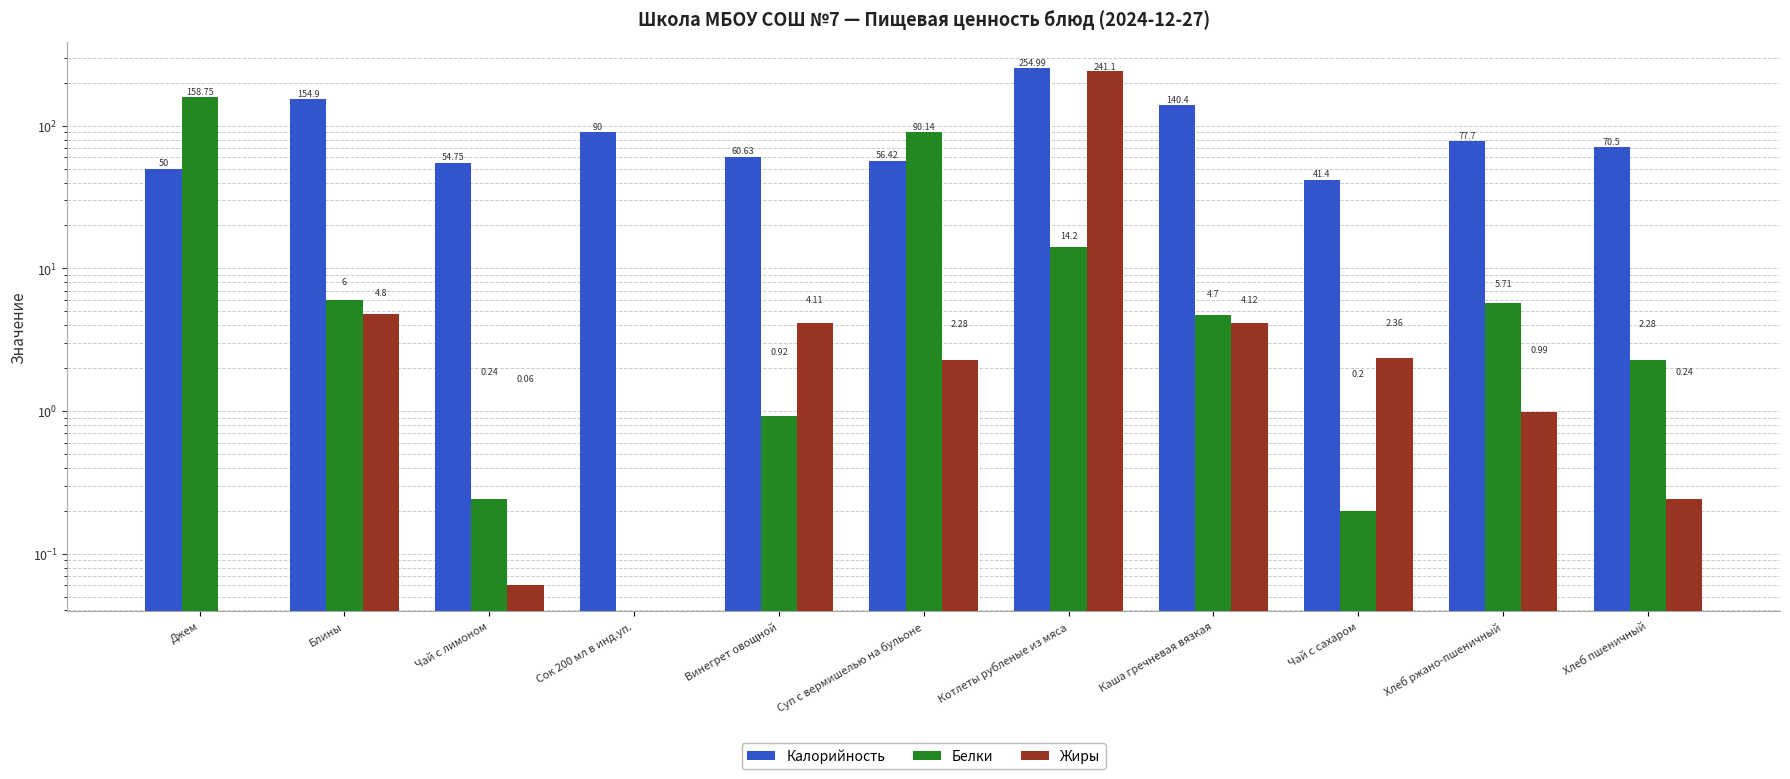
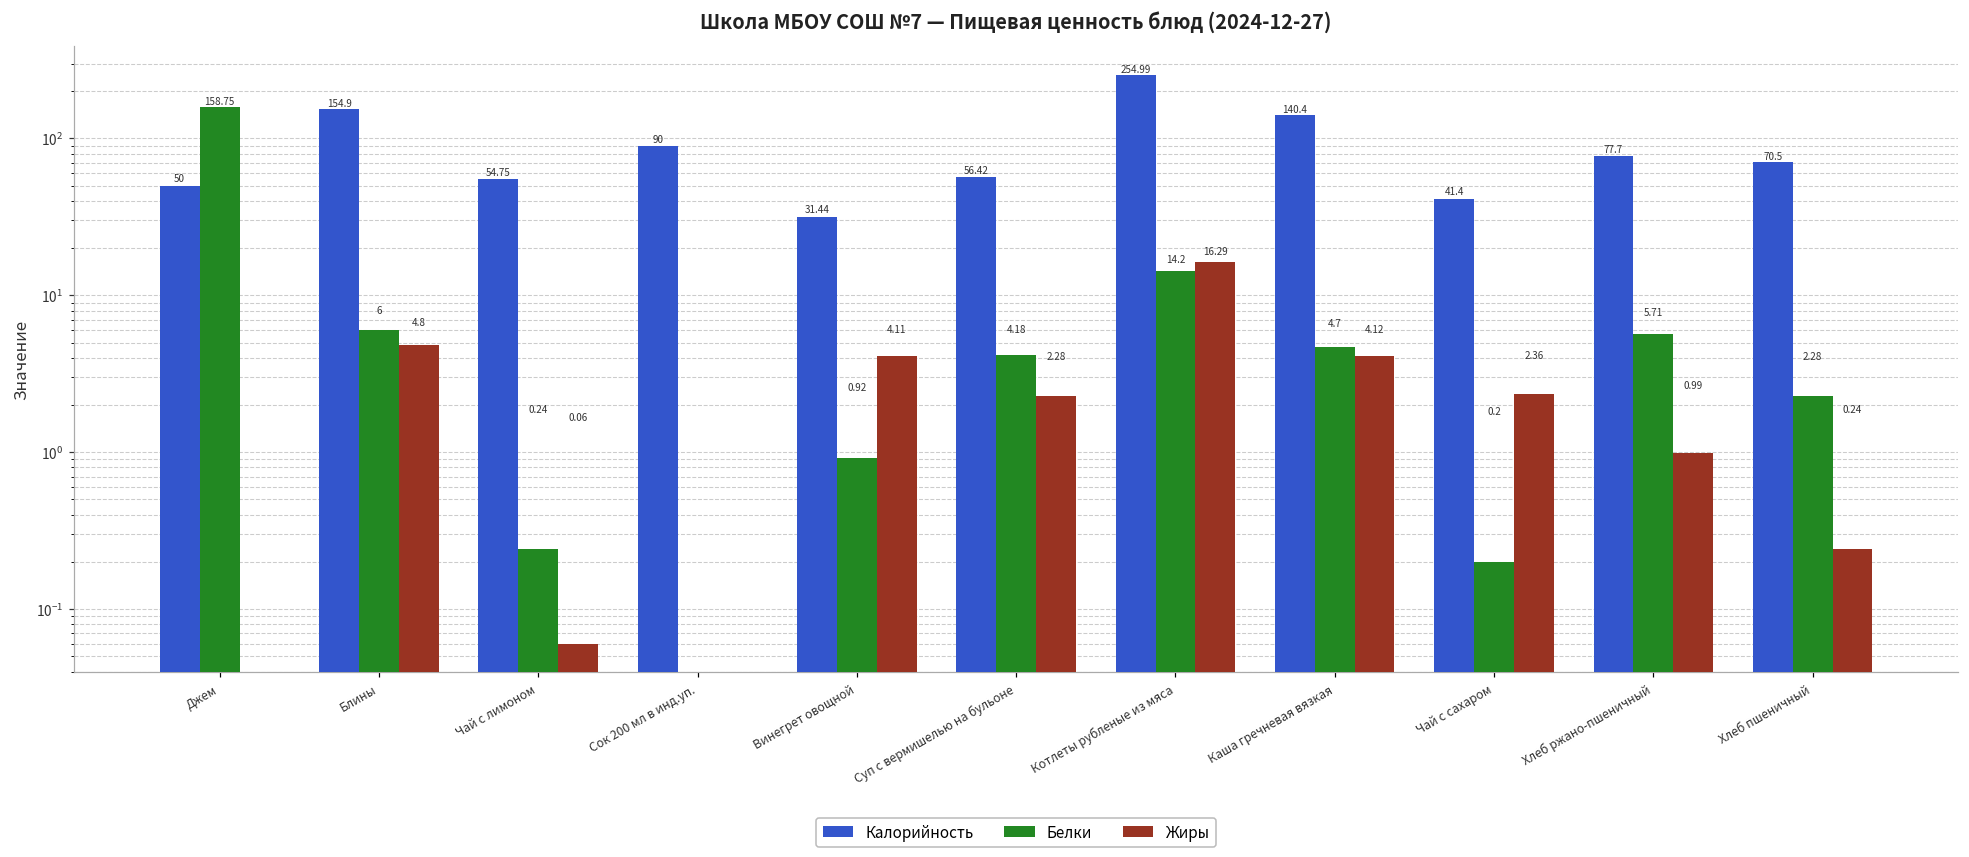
Калорийность, Винегрет овощной: 60.63 -> 31.44
Белки, Суп с вермишелью на бульоне: 90.14 -> 4.18
Жиры, Котлеты рубленые из мяса: 241.1 -> 16.29
